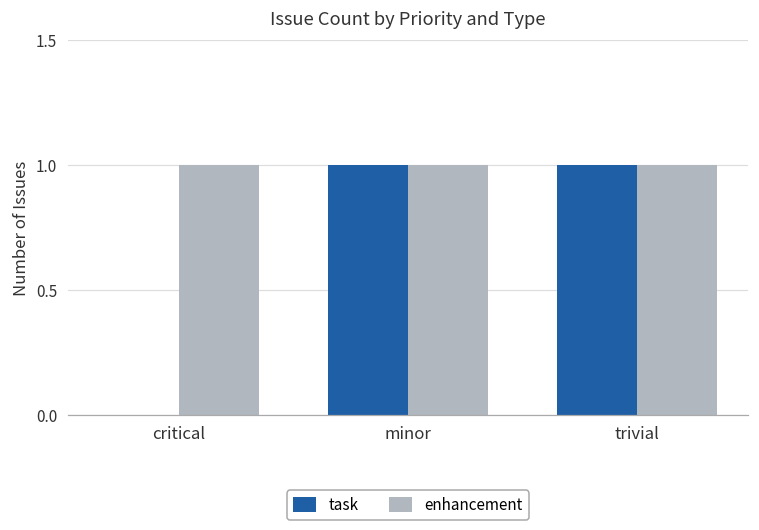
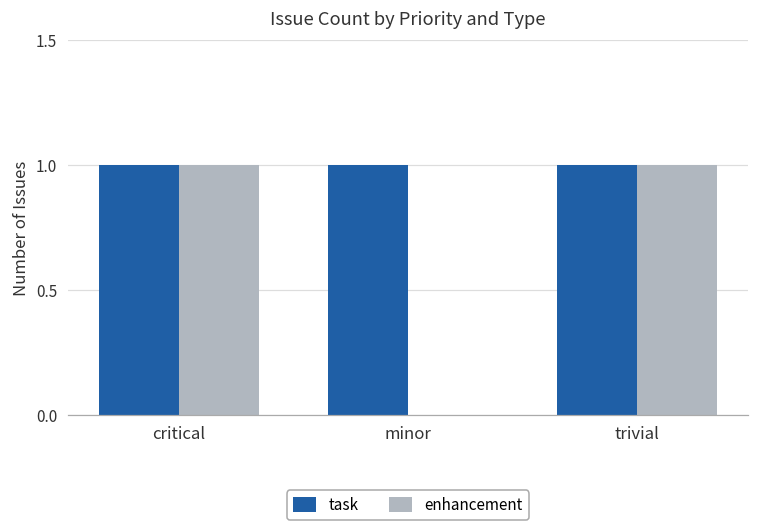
task, critical: 0 -> 1
enhancement, minor: 1 -> 0
